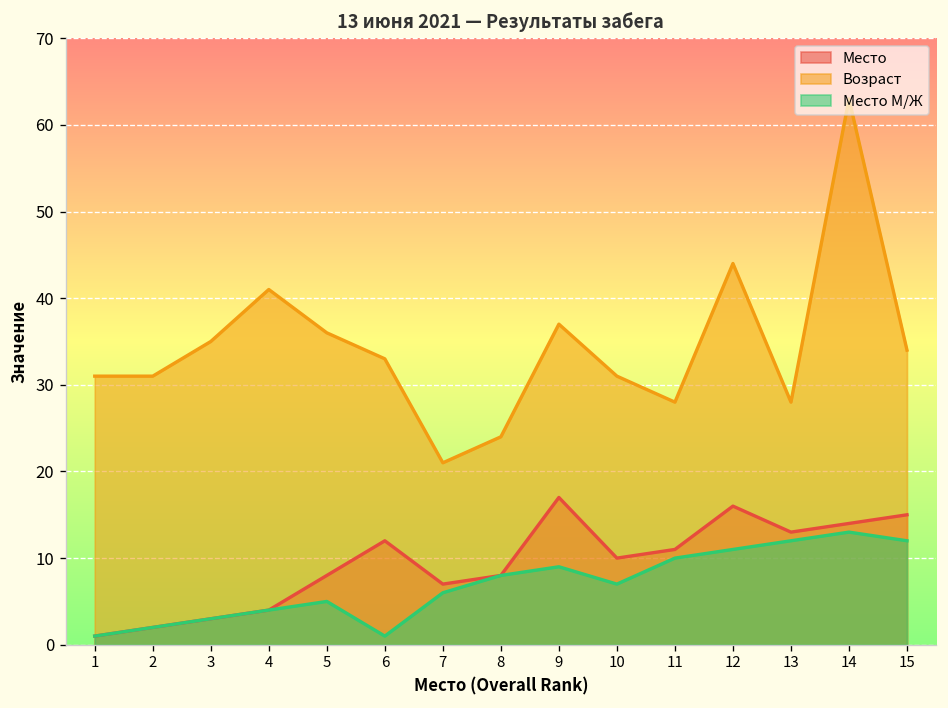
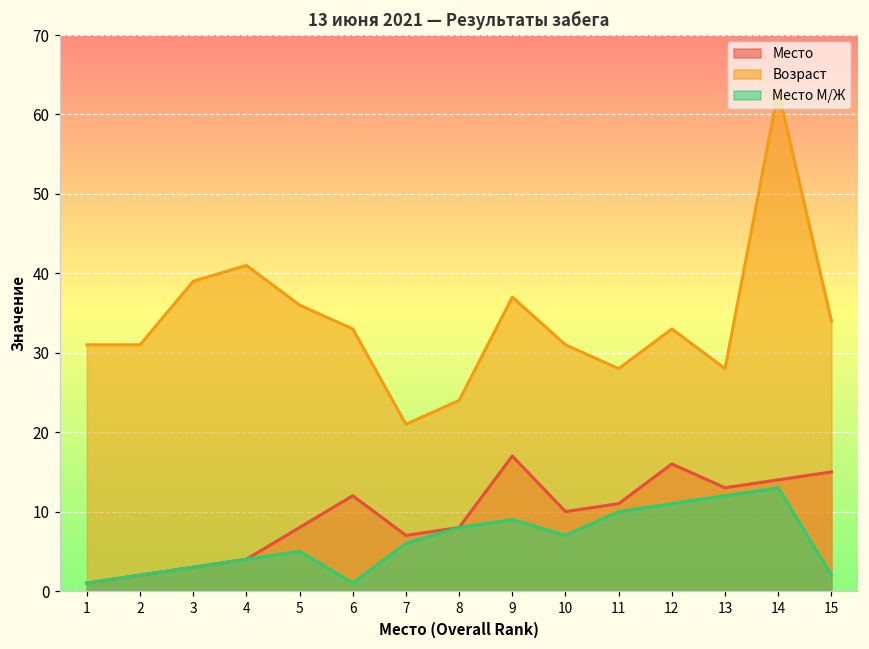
Возраст, 3: 35 -> 39
Возраст, 12: 44 -> 33
Место М/Ж, 15: 12 -> 2
